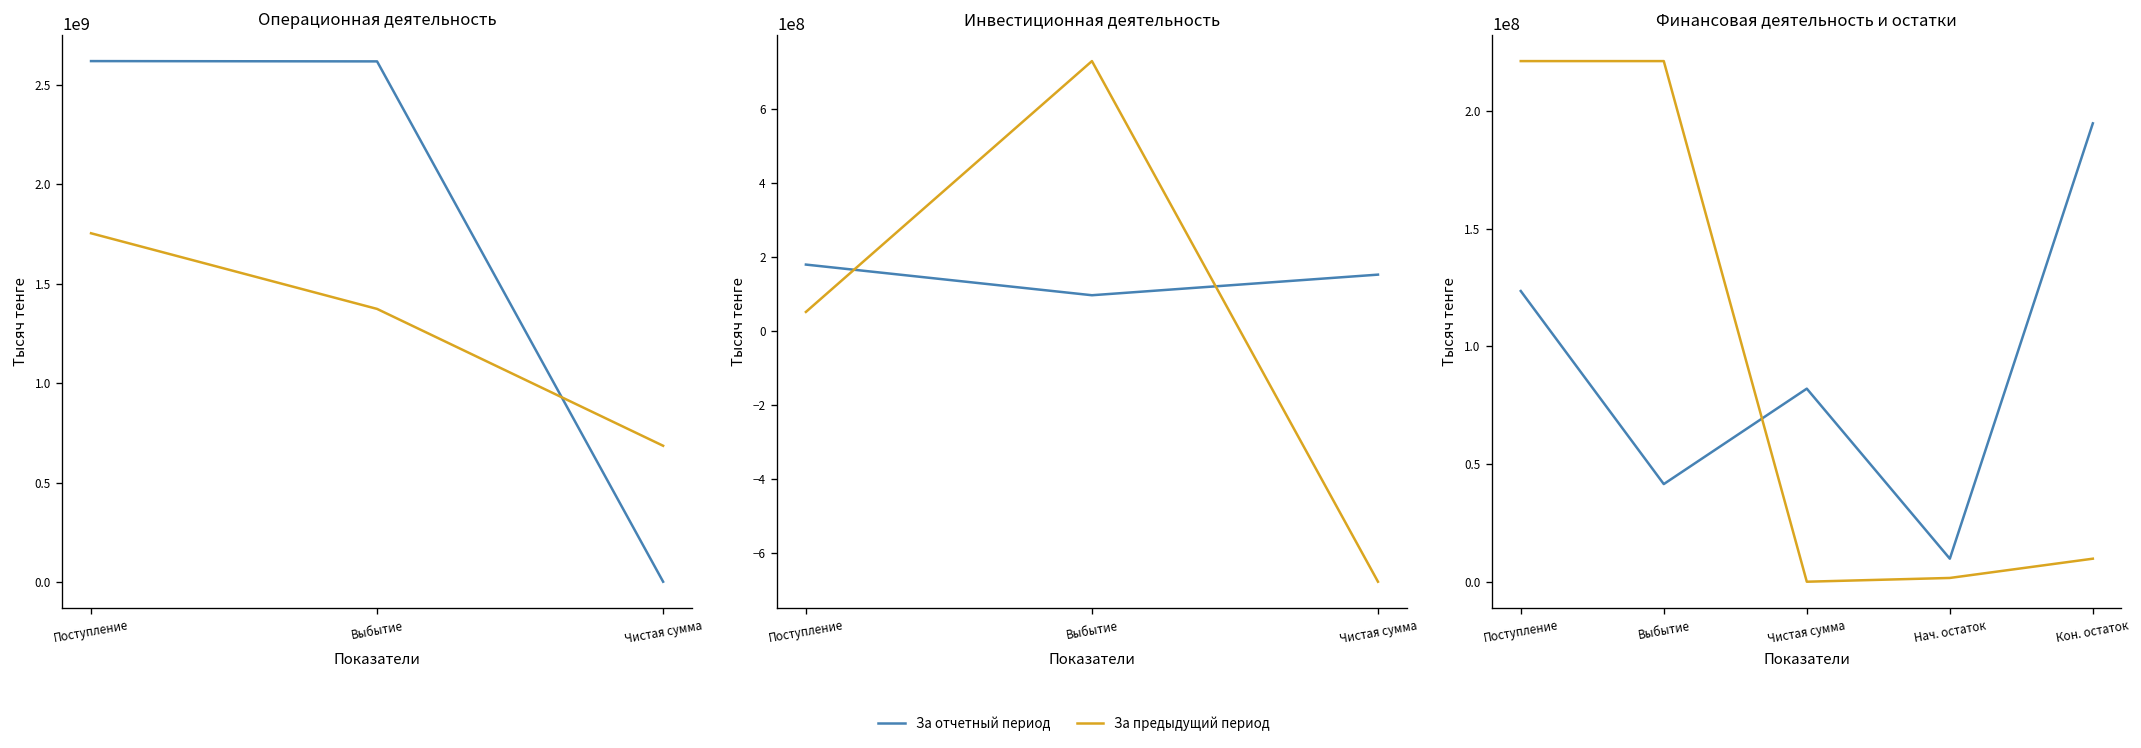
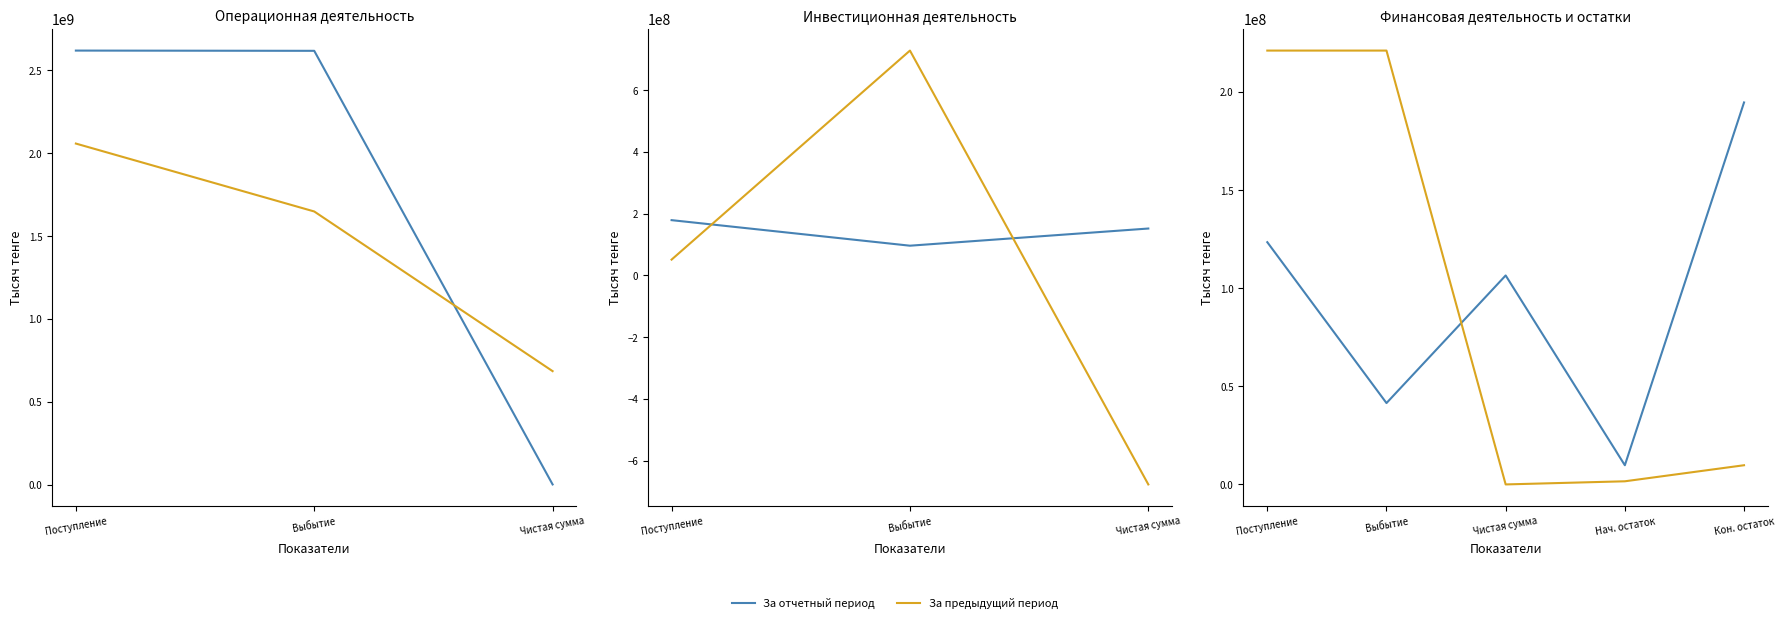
Операционная деятельность, За предыдущий период, Поступление: 1750000000 -> 2060000000
Операционная деятельность, За предыдущий период, Выбытие: 1370000000 -> 1650000000
Финансовая деятельность и остатки, За отчетный период, Чистая сумма: 82000000 -> 107000000
